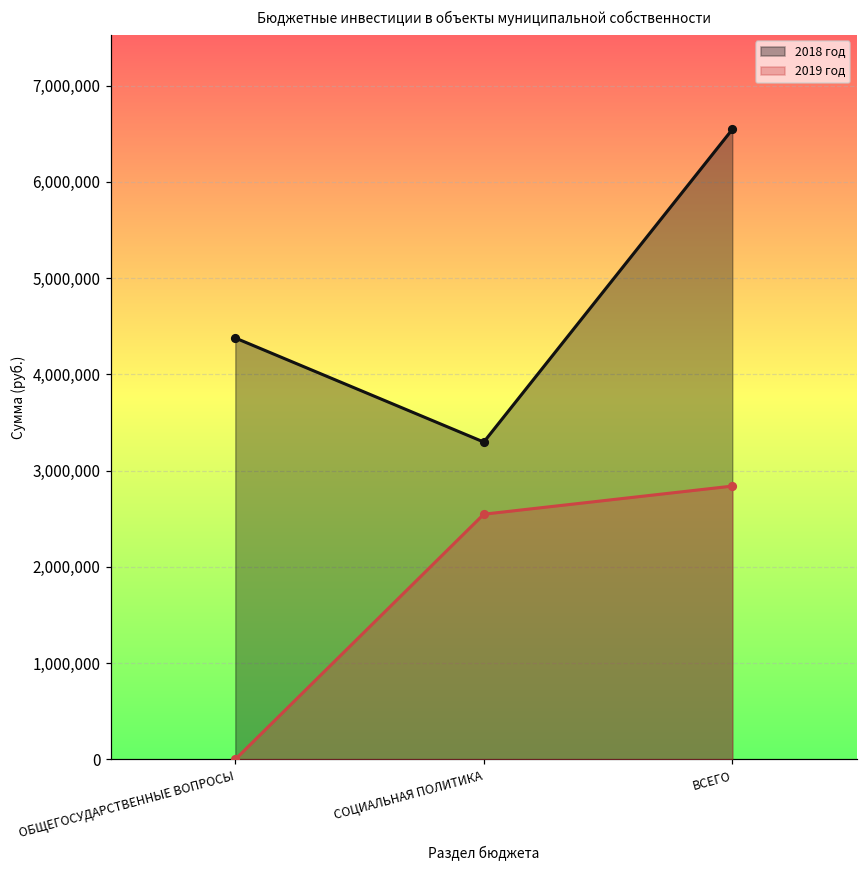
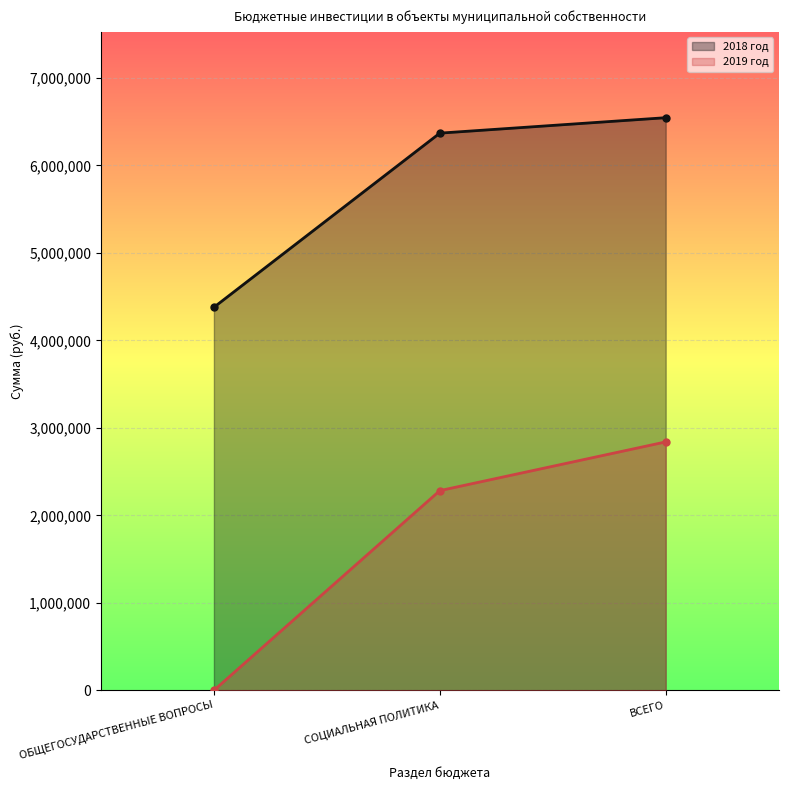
2018 год, СОЦИАЛЬНАЯ ПОЛИТИКА: 3,300,000 -> 6,400,000
2019 год, СОЦИАЛЬНАЯ ПОЛИТИКА: 2,500,000 -> 2,300,000
